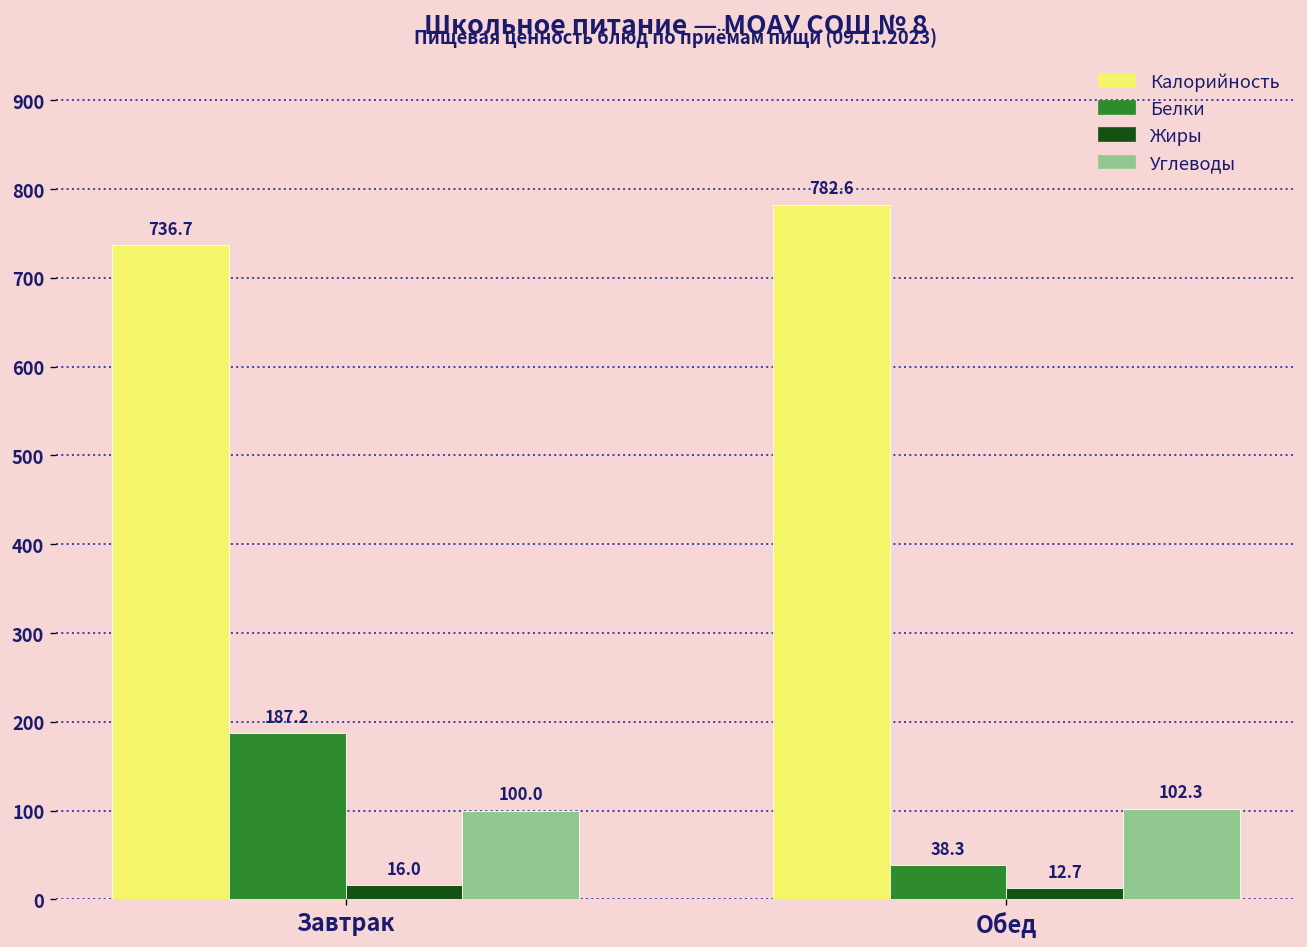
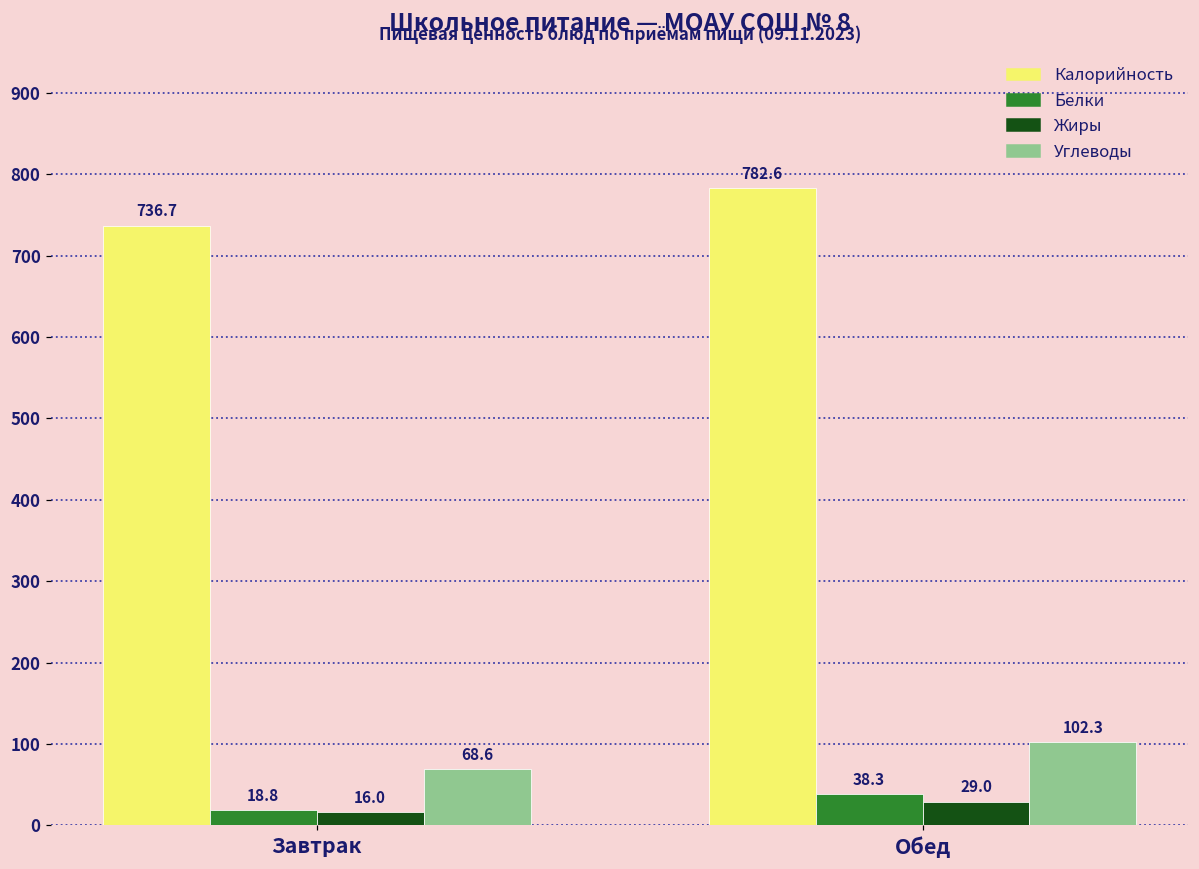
Белки, Завтрак: 187.2 -> 18.8
Углеводы, Завтрак: 100.0 -> 68.6
Жиры, Обед: 12.7 -> 29.0
